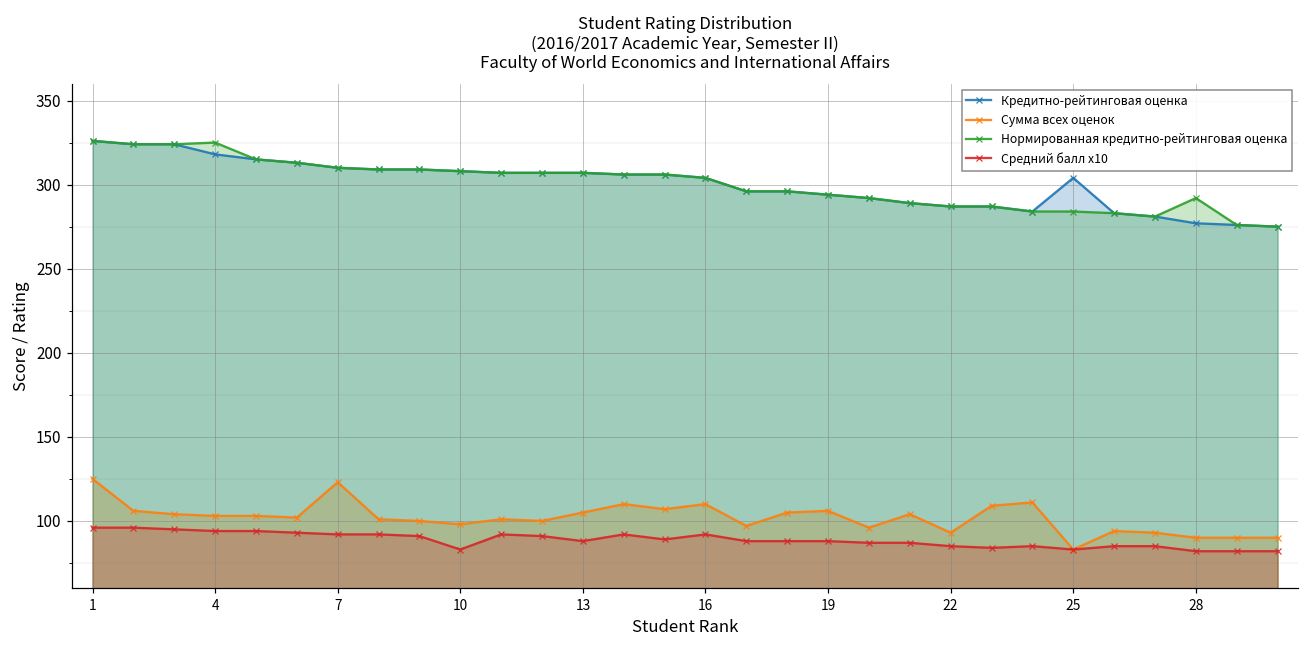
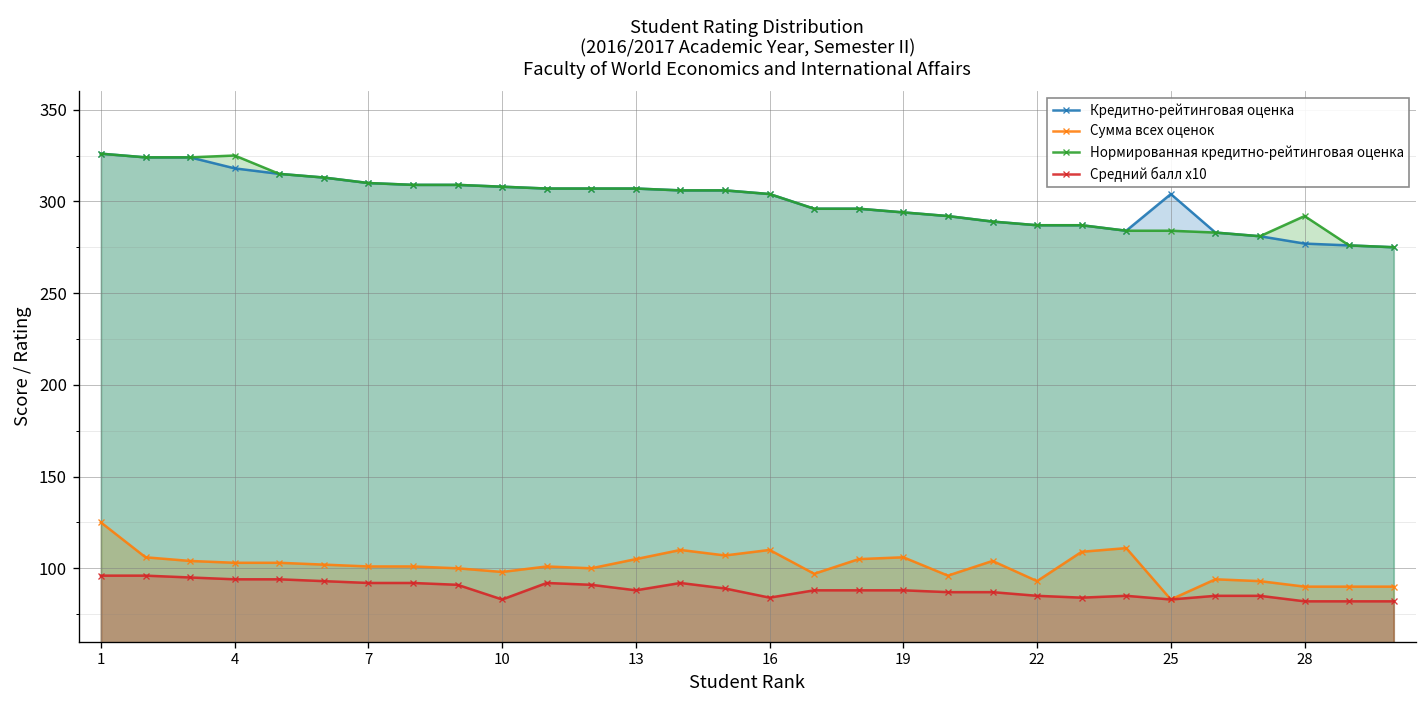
Сумма всех оценок, 7: 123 -> 101
Средний балл x10, 16: 92 -> 84
